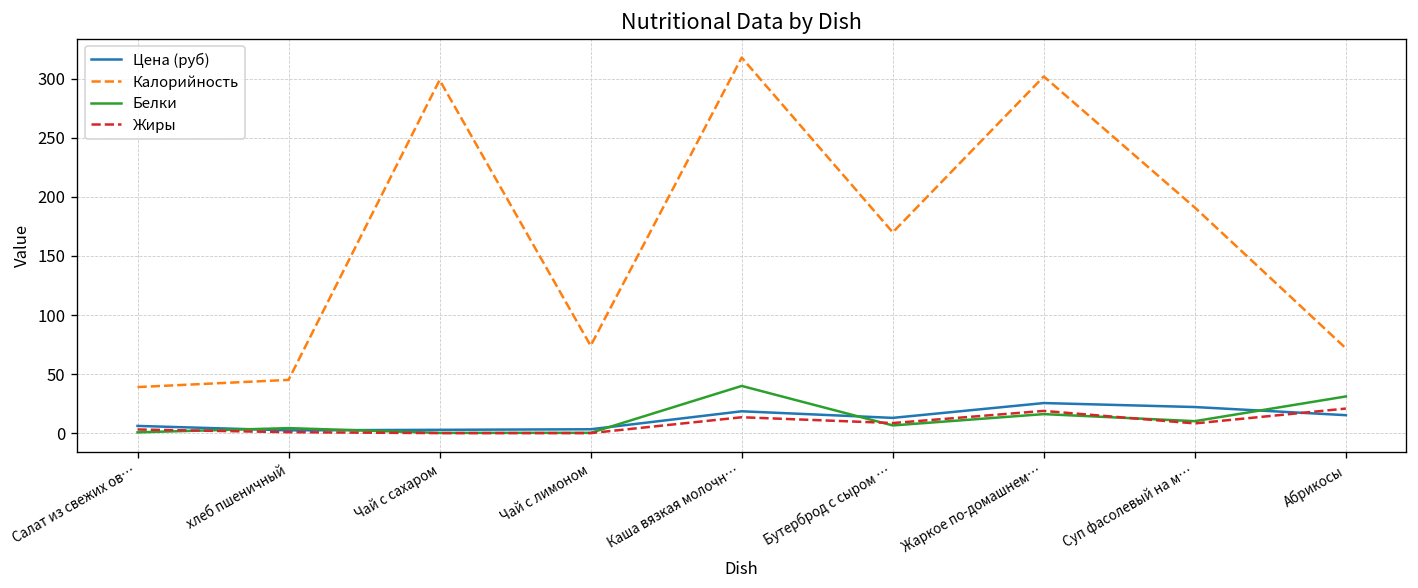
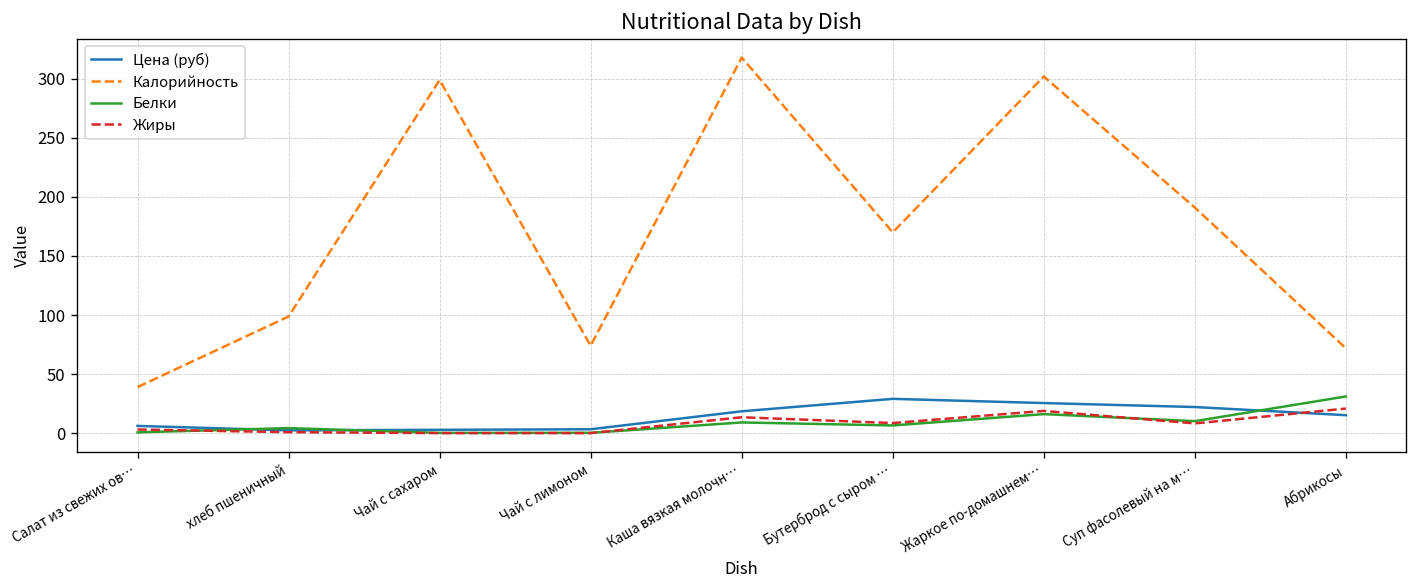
Калорийность, хлеб пшеничный: 50 -> 100
Белки, Каша вязкая молочн…: 40 -> 10
Цена (руб), Бутерброд с сыром …: 10 -> 30
